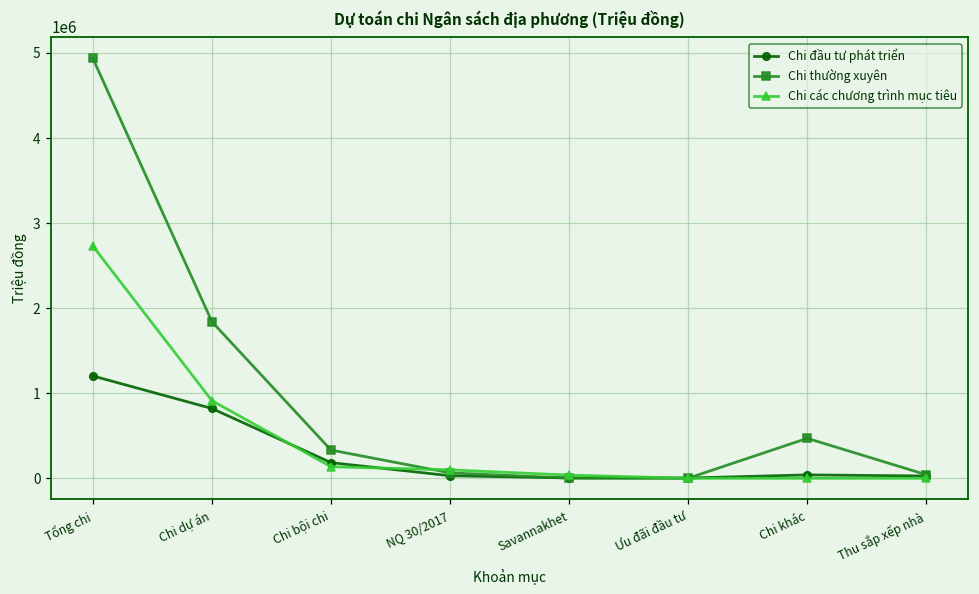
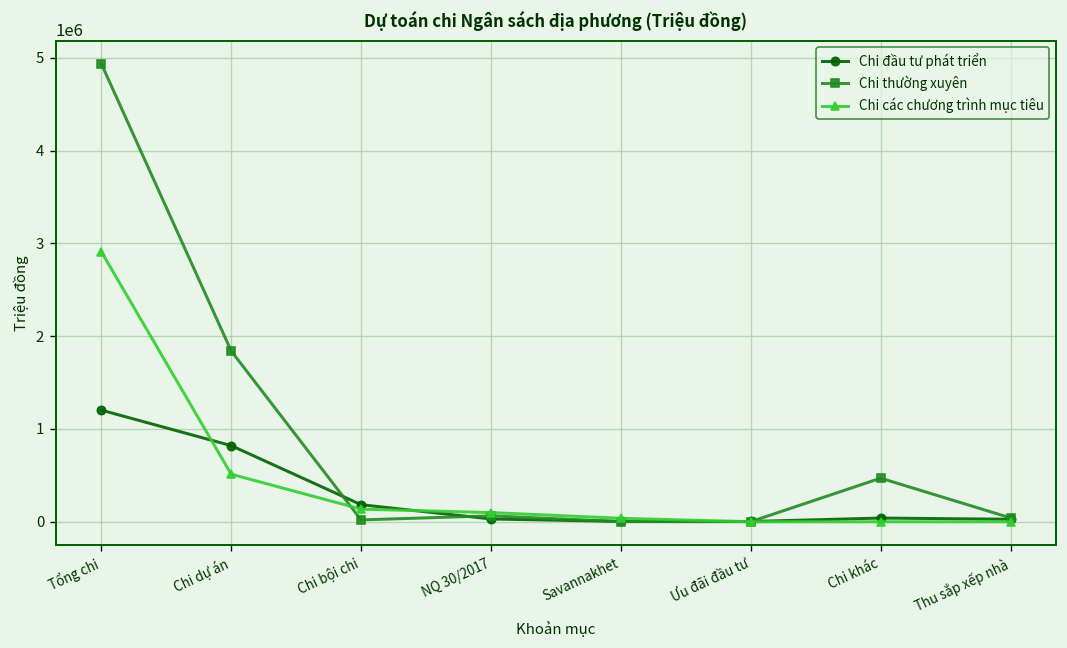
Chi các chương trình mục tiêu, Tổng chi: 2700000 -> 2900000
Chi các chương trình mục tiêu, Chi dự án: 900000 -> 500000
Chi thường xuyên, Chi bội chi: 300000 -> 0
